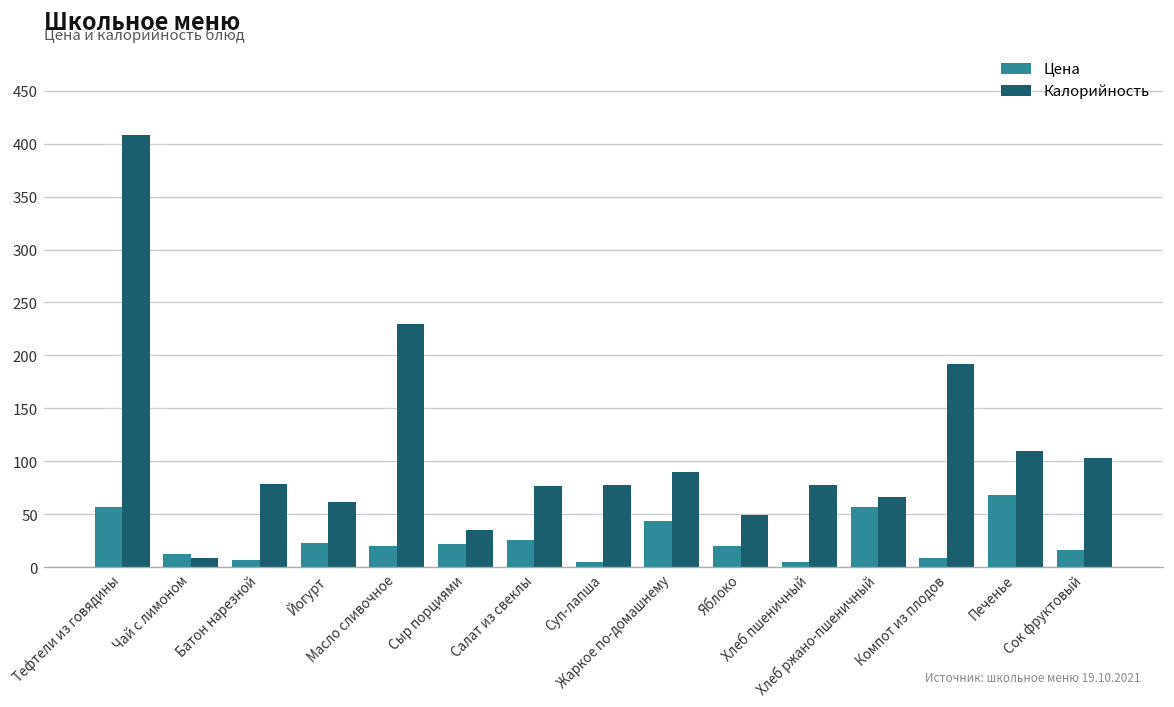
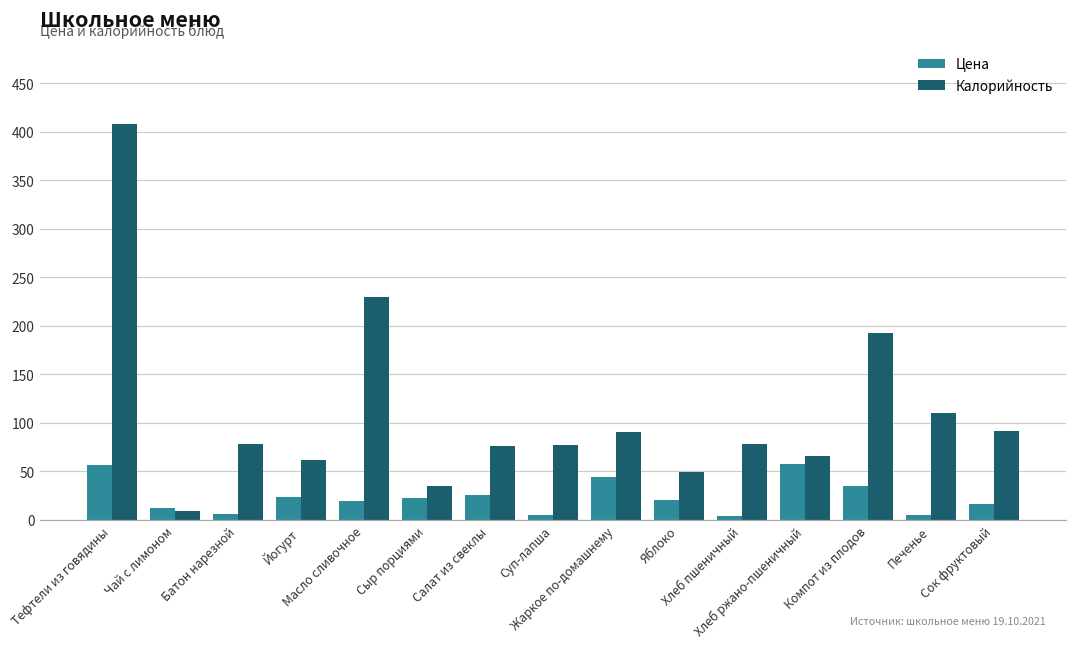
Цена, Компот из плодов: 10 -> 30
Цена, Печенье: 70 -> 0
Калорийность, Сок фруктовый: 100 -> 90
